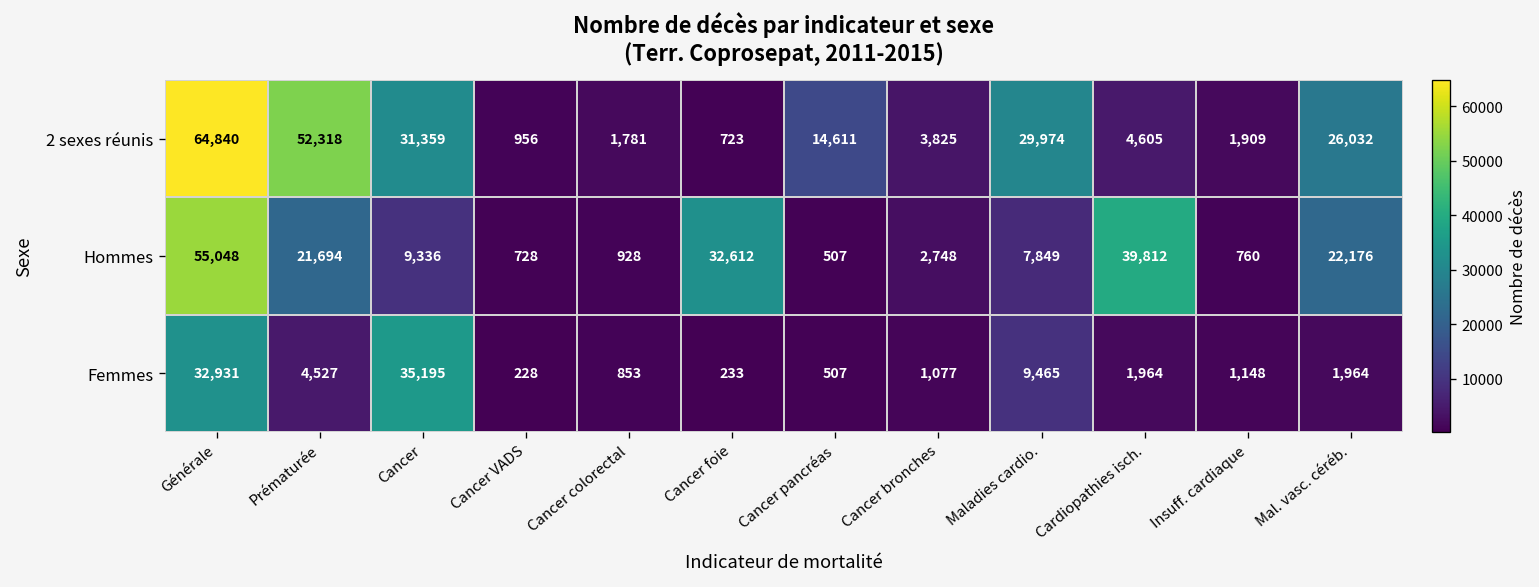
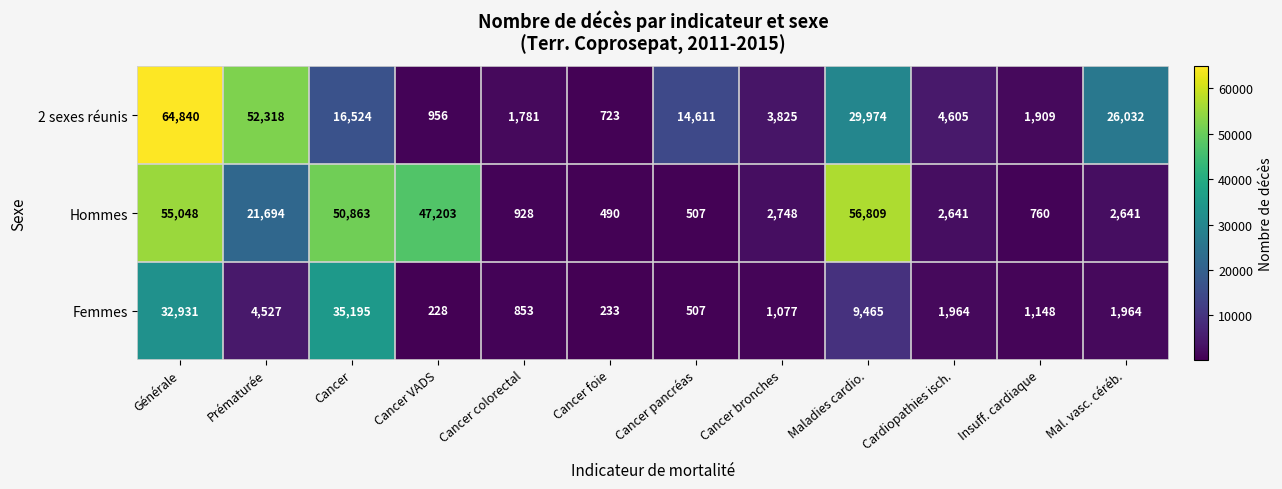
2 sexes réunis, Cancer: 31,359 -> 16,524
Hommes, Cancer: 9,336 -> 50,863
Hommes, Cancer VADS: 728 -> 47,203
Hommes, Cancer foie: 32,612 -> 490
Hommes, Maladies cardio.: 7,849 -> 56,809
Hommes, Cardiopathies isch.: 39,812 -> 2,641
Hommes, Mal. vasc. céréb.: 22,176 -> 2,641
